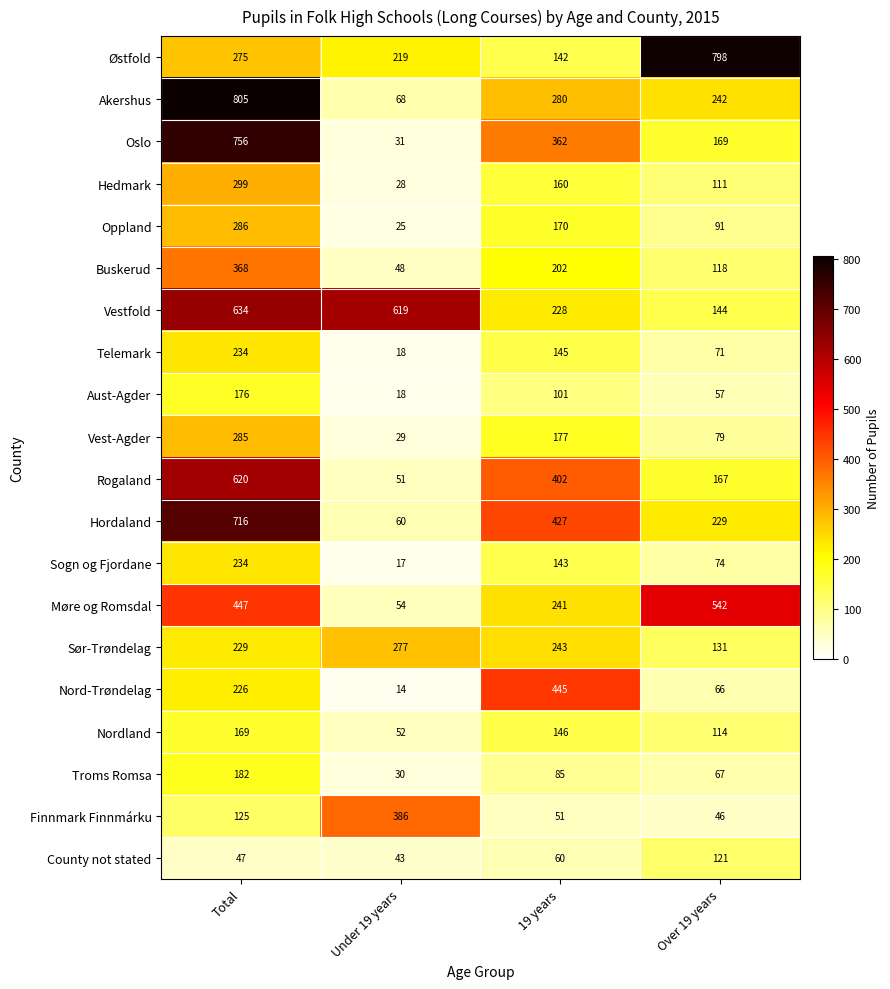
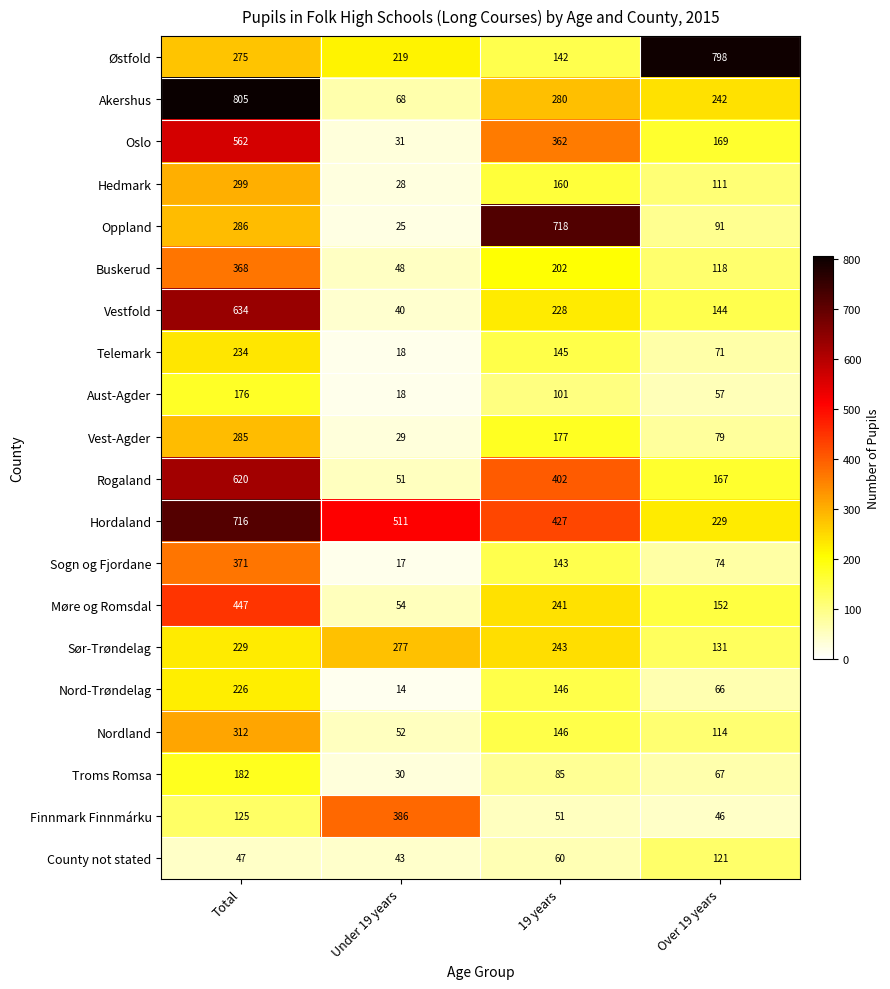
Oslo, Total: 756 -> 562
Oppland, 19 years: 170 -> 718
Vestfold, Under 19 years: 619 -> 40
Hordaland, Under 19 years: 60 -> 511
Sogn og Fjordane, Total: 234 -> 371
Møre og Romsdal, Over 19 years: 542 -> 152
Nord-Trøndelag, 19 years: 445 -> 146
Nordland, Total: 169 -> 312
